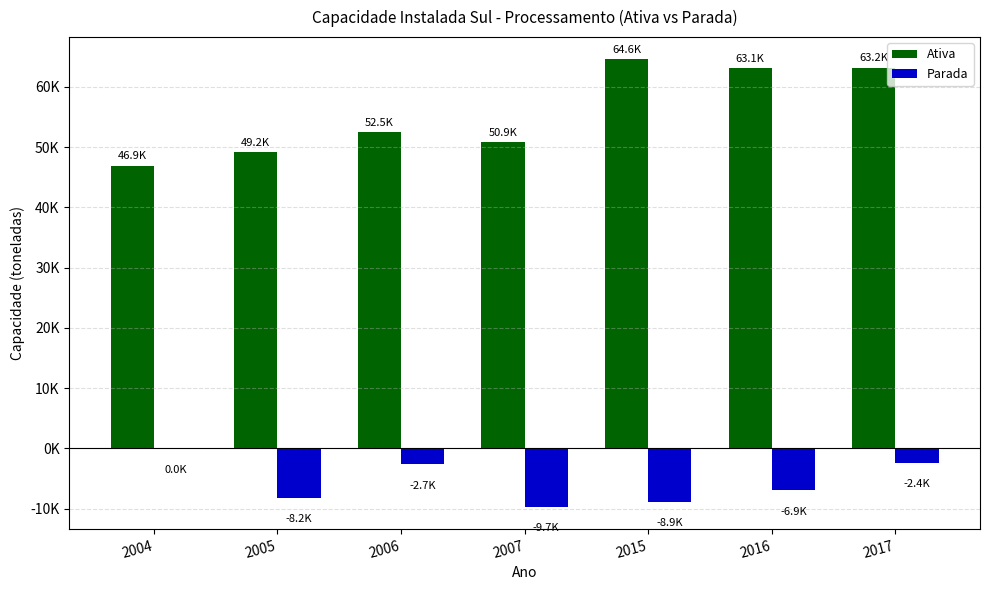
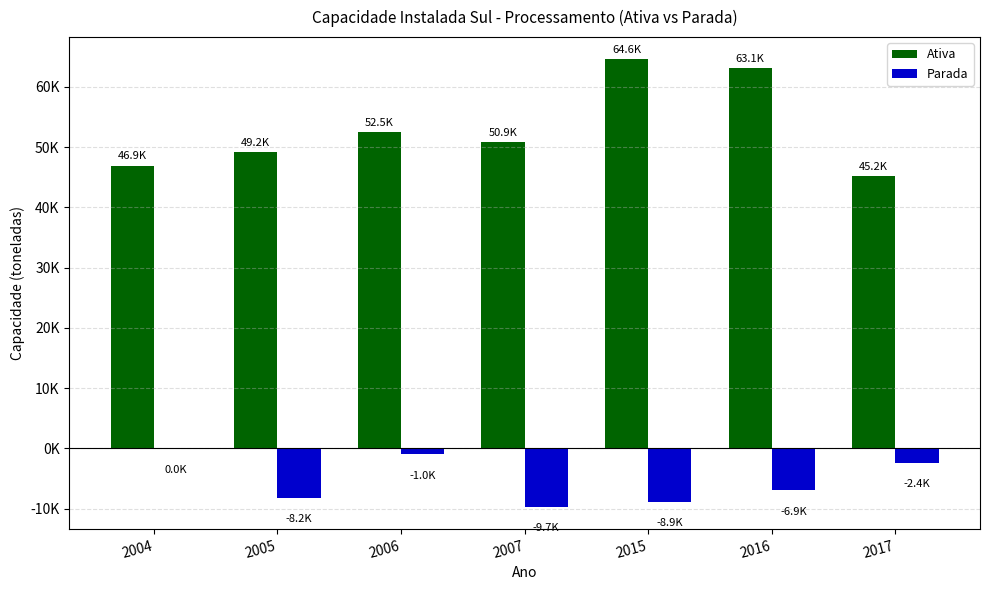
Parada, 2006: -2.7K -> -1.0K
Ativa, 2017: 63.2K -> 45.2K
